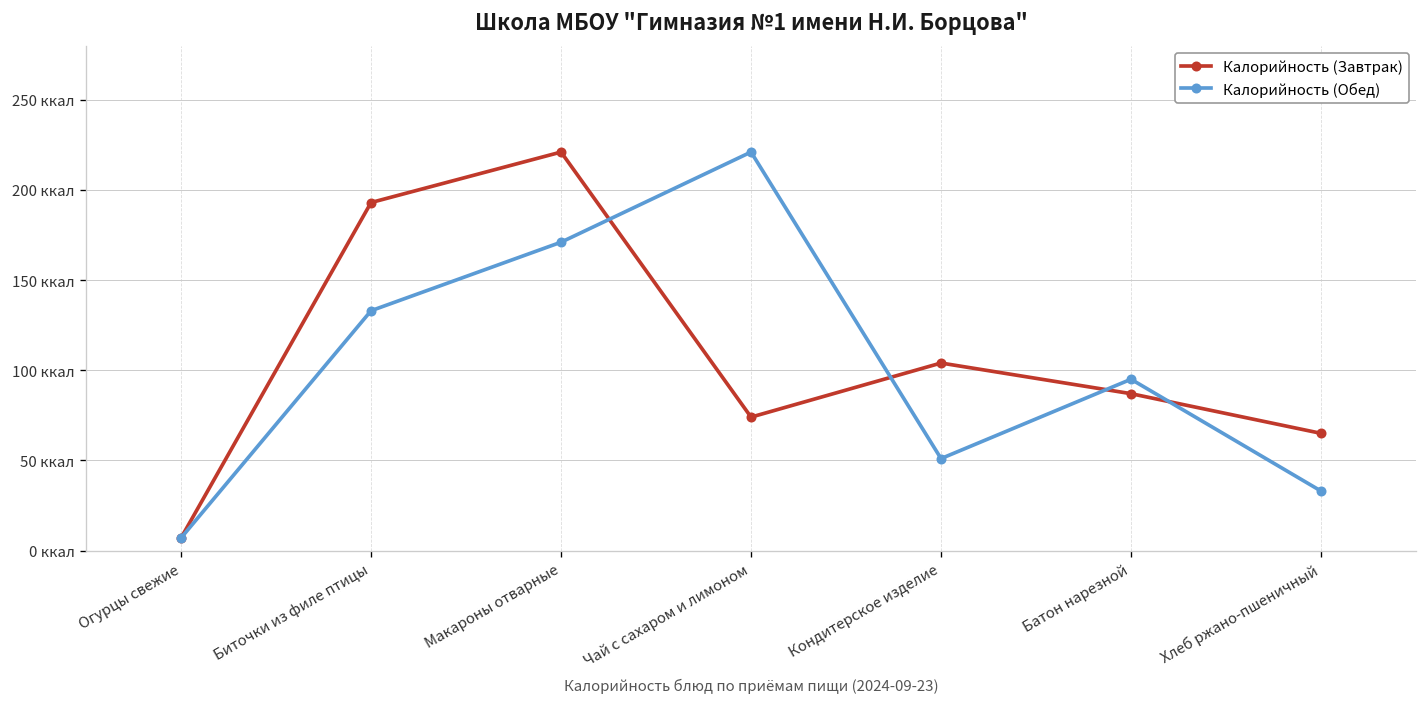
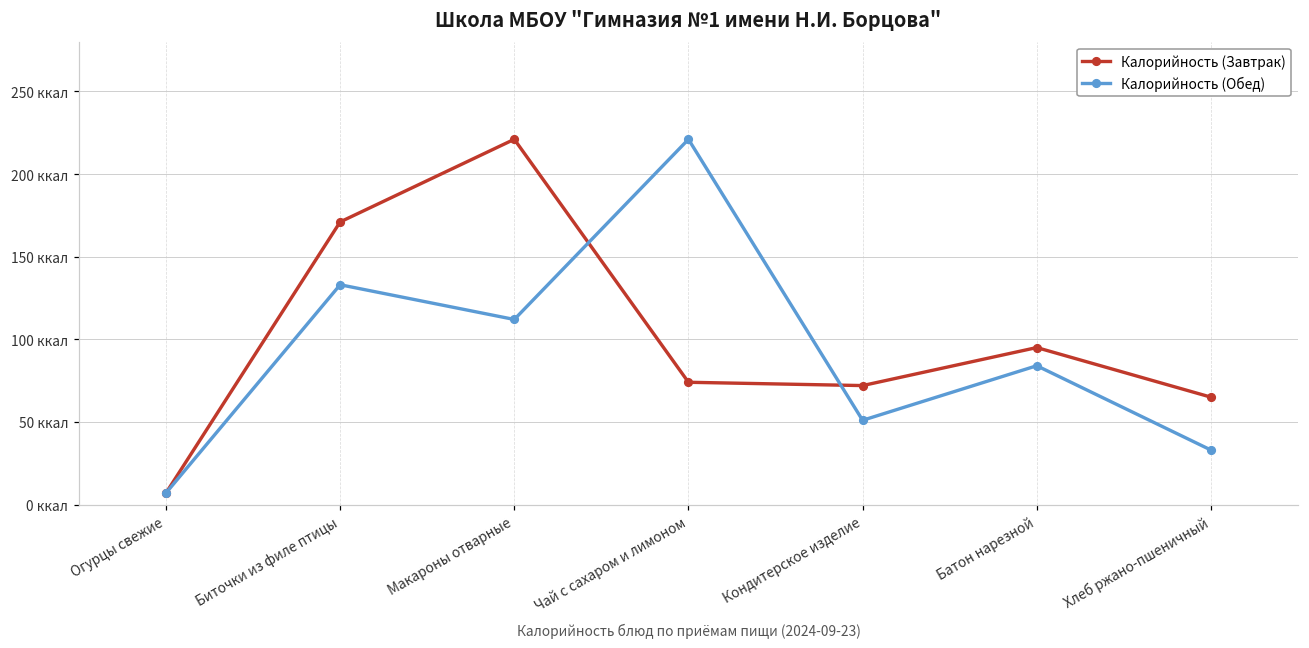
Калорийность (Завтрак), Биточки из филе птицы: 193 ккал -> 171 ккал
Калорийность (Обед), Макароны отварные: 171 ккал -> 112 ккал
Калорийность (Завтрак), Кондитерское изделие: 104 ккал -> 72 ккал
Калорийность (Завтрак), Батон нарезной: 87 ккал -> 95 ккал
Калорийность (Обед), Батон нарезной: 95 ккал -> 84 ккал
